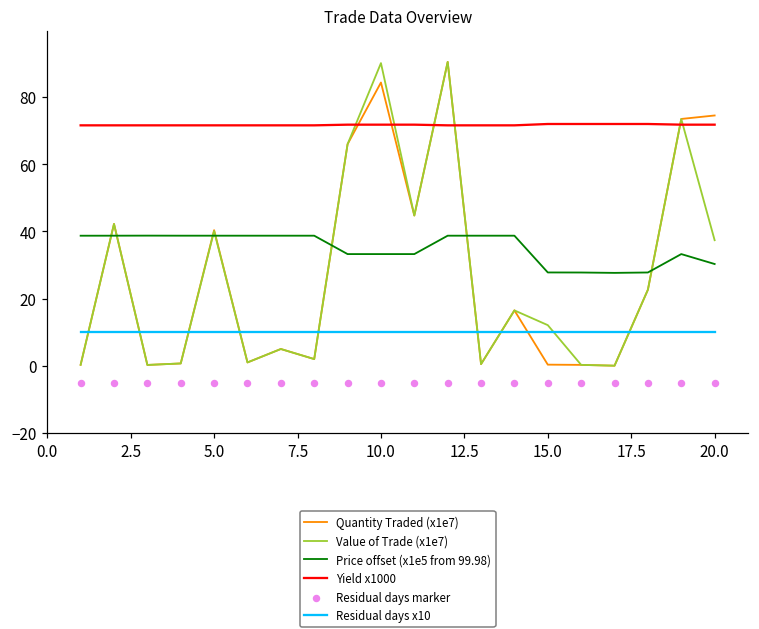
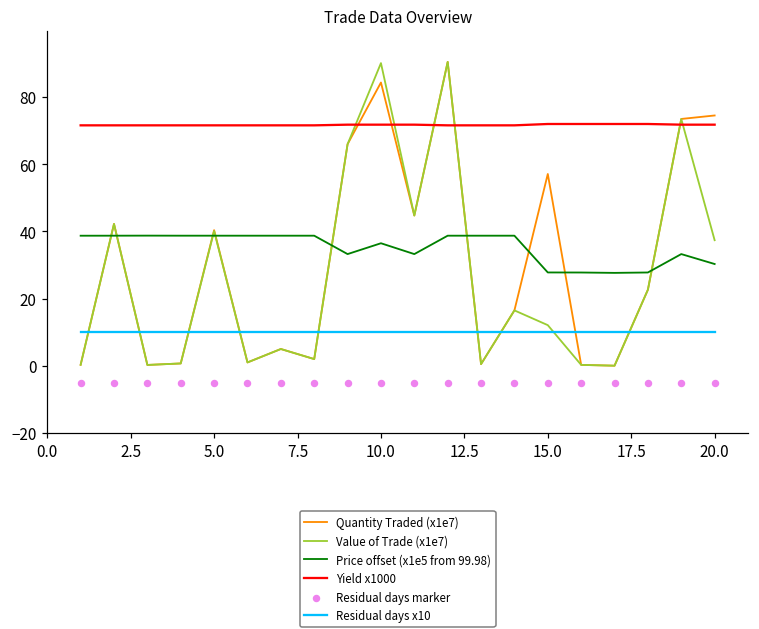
Price offset (x1e5 from 99.98), 10.0: 33 -> 36
Quantity Traded (x1e7), 15.0: 0 -> 57
